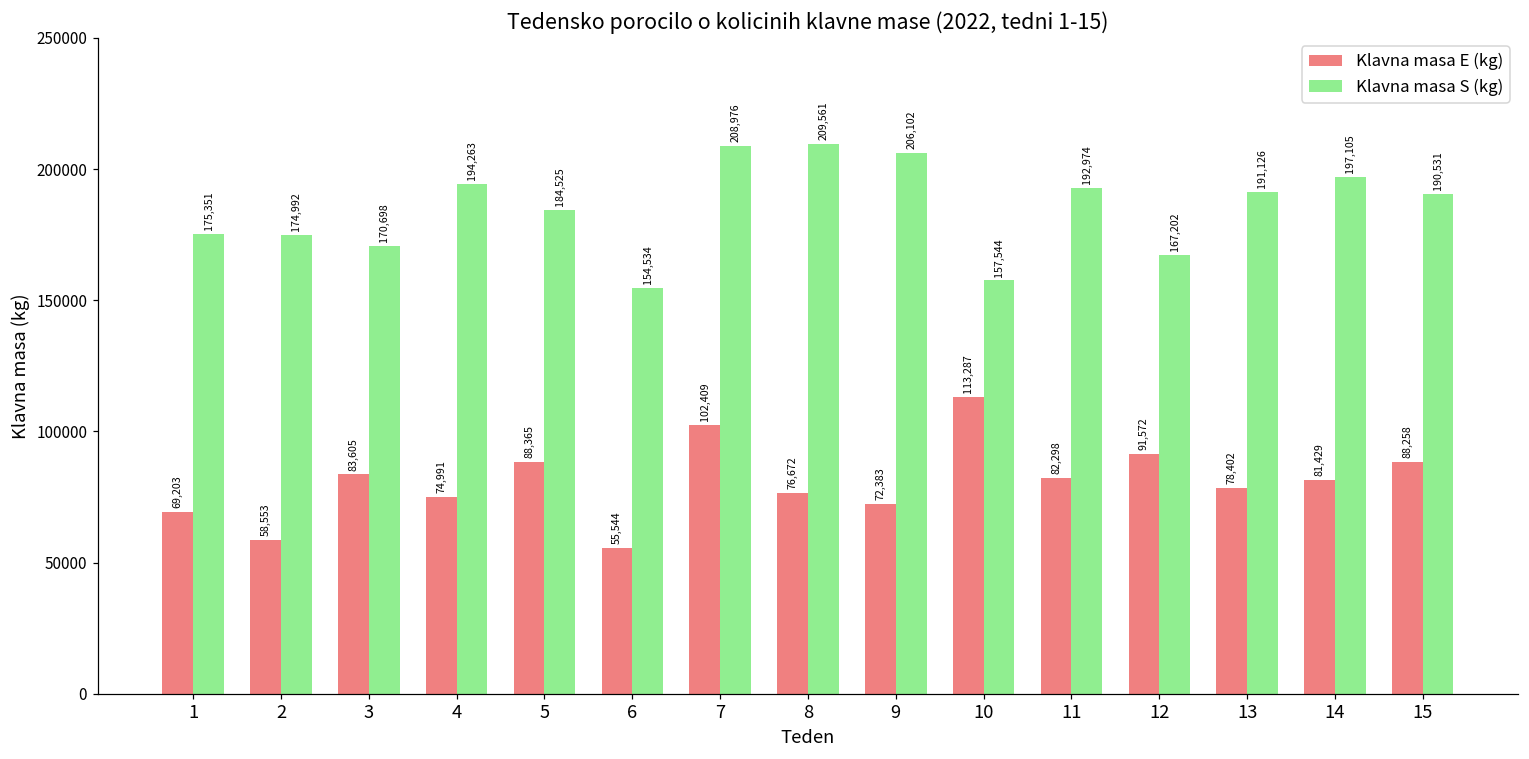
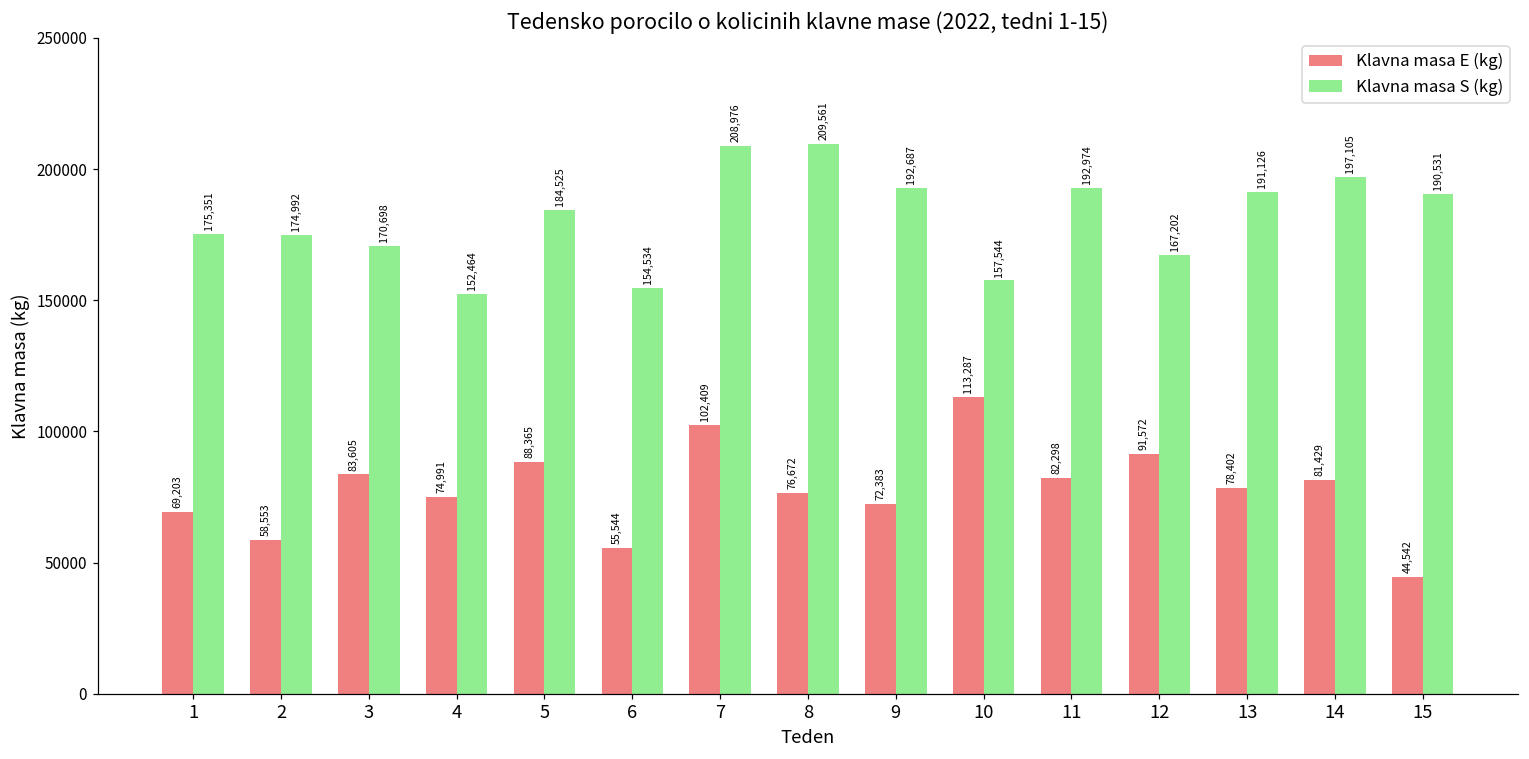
Klavna masa S (kg), 4: 194,263 -> 152,464
Klavna masa S (kg), 9: 206,102 -> 192,687
Klavna masa E (kg), 15: 88,258 -> 44,542
